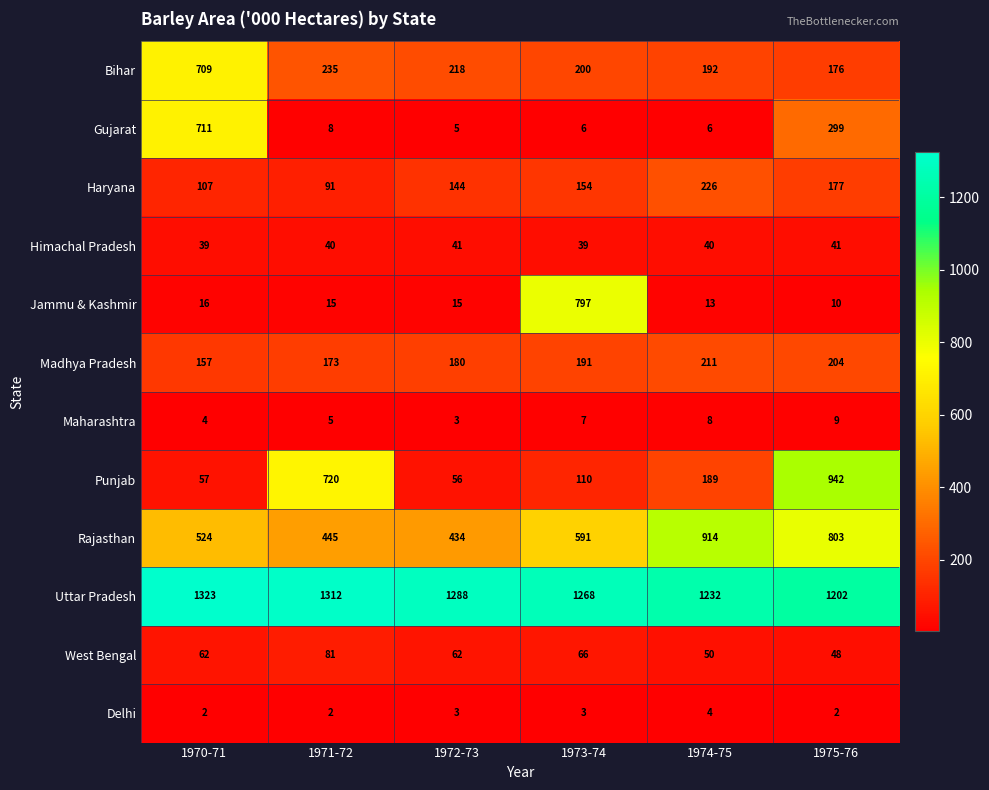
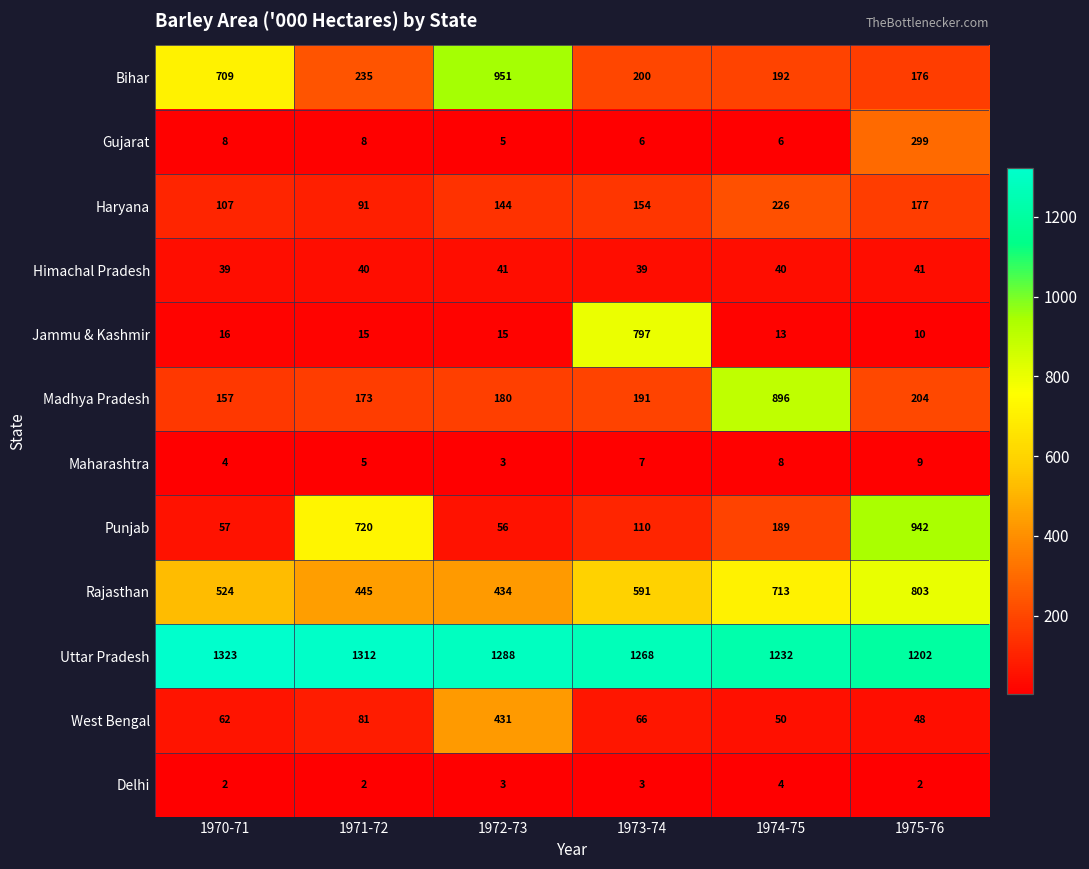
Bihar, 1972-73: 218 -> 951
Gujarat, 1970-71: 711 -> 8
Madhya Pradesh, 1974-75: 211 -> 896
Rajasthan, 1974-75: 914 -> 713
West Bengal, 1972-73: 62 -> 431
